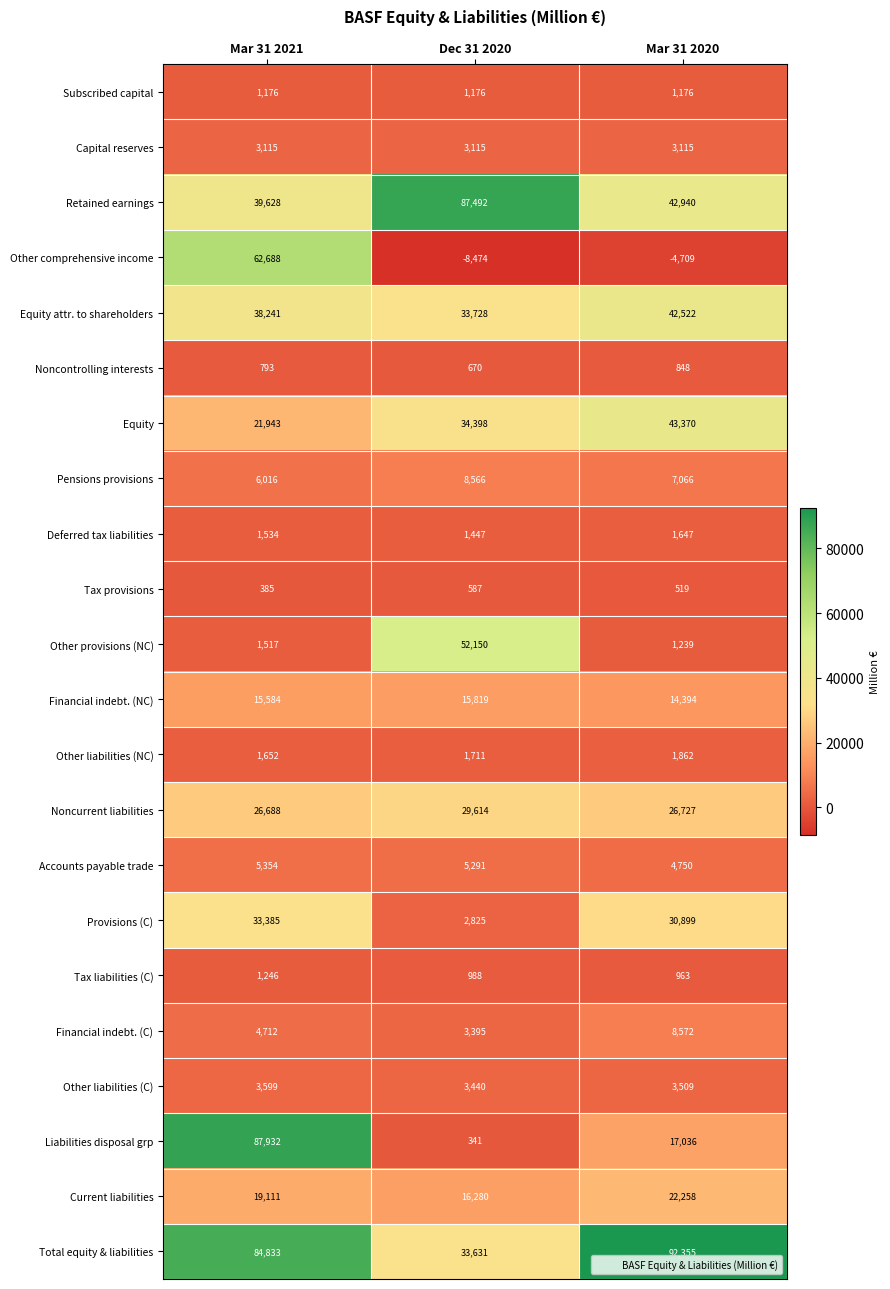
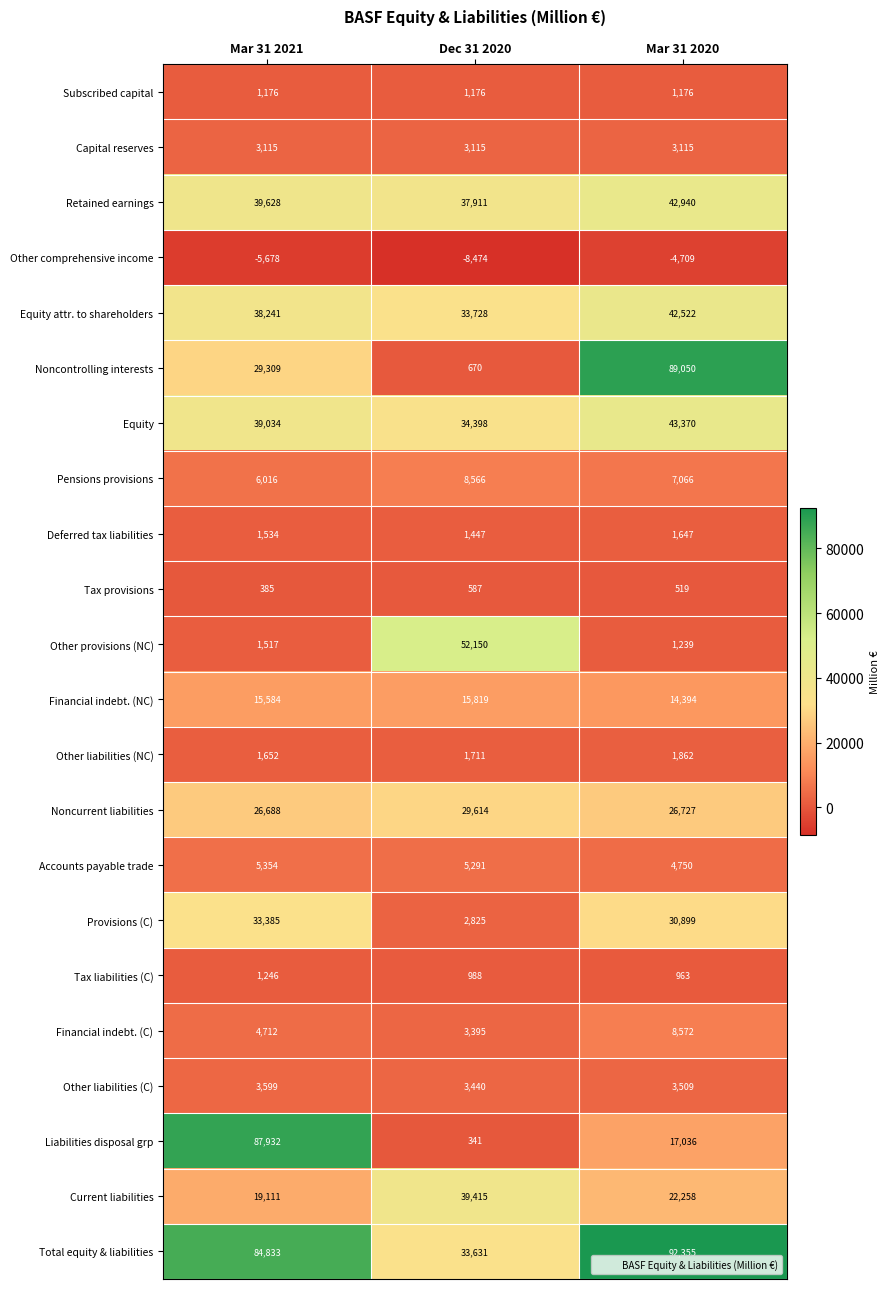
Retained earnings, Dec 31 2020: 87,492 -> 37,911
Other comprehensive income, Mar 31 2021: 62,688 -> -5,678
Noncontrolling interests, Mar 31 2021: 793 -> 29,309
Noncontrolling interests, Mar 31 2020: 848 -> 89,050
Equity, Mar 31 2021: 21,943 -> 39,034
Current liabilities, Dec 31 2020: 16,280 -> 39,415
